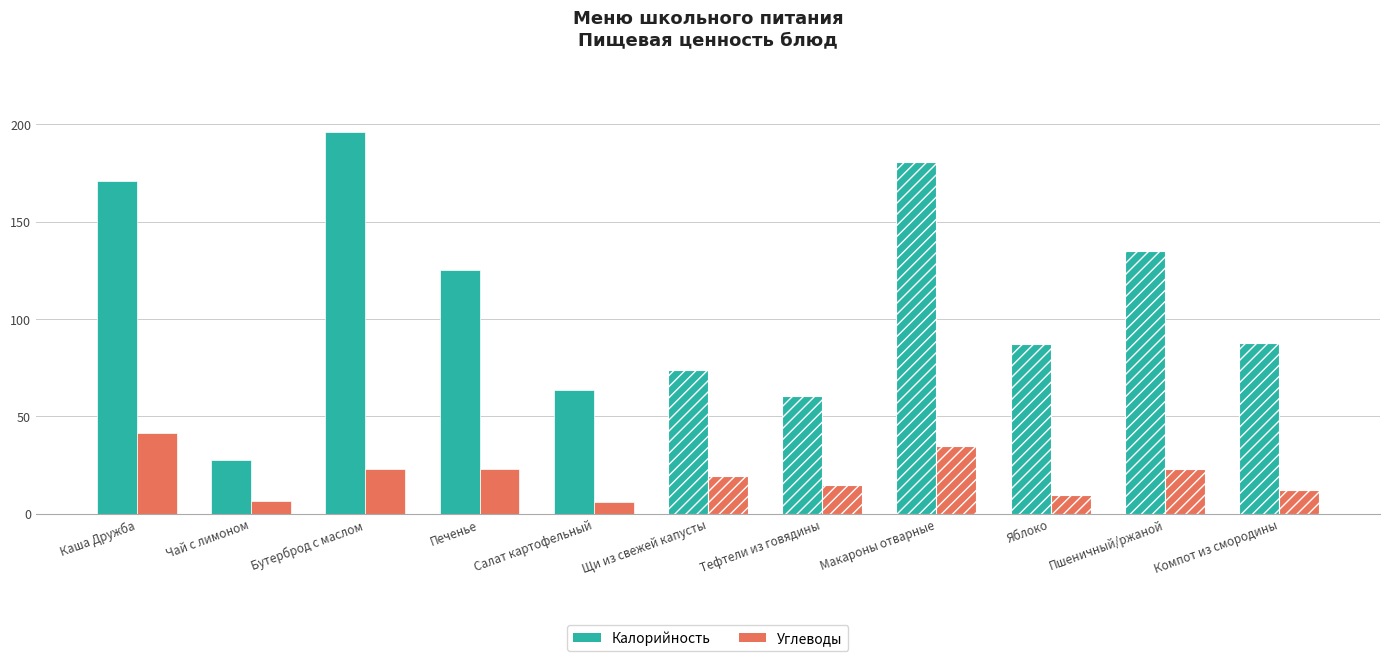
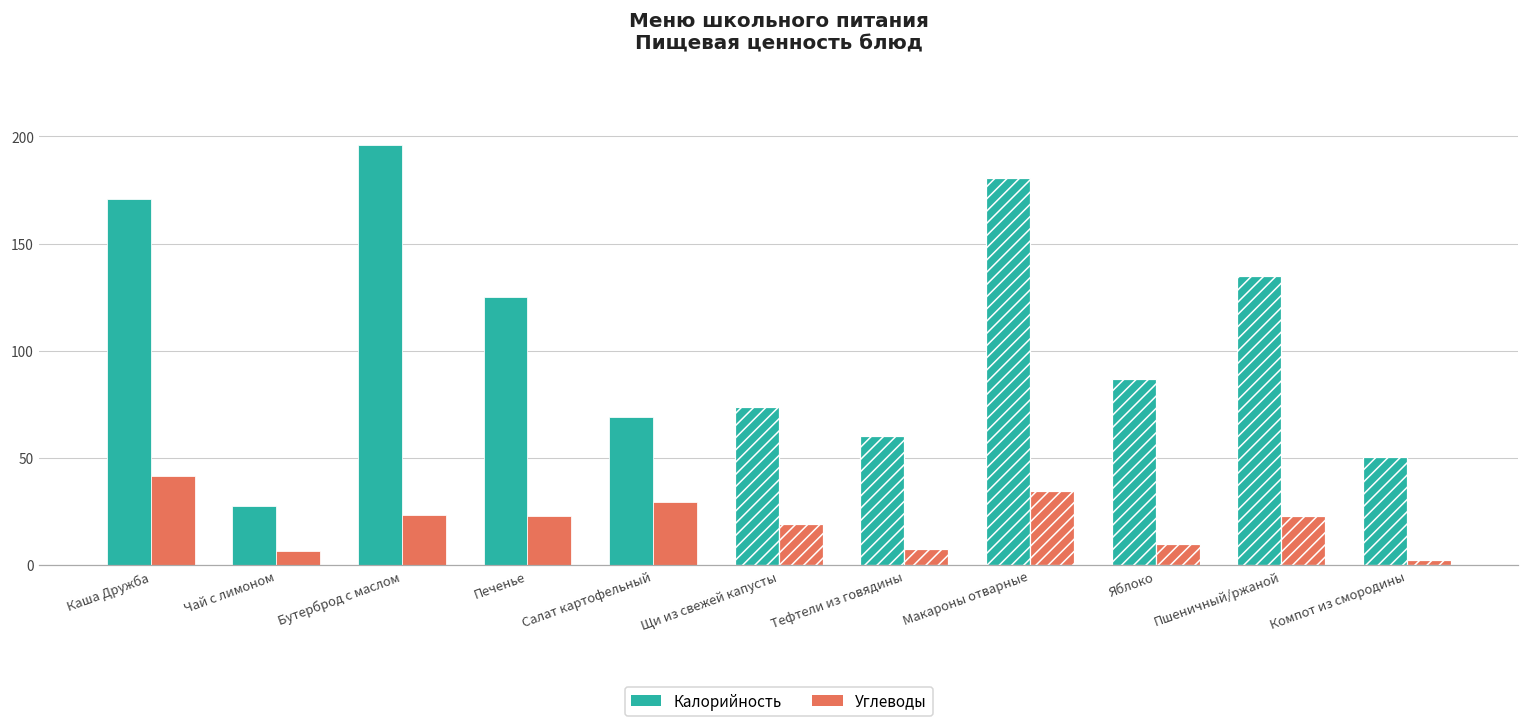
Калорийность, Салат картофельный: 64 -> 69
Углеводы, Салат картофельный: 6 -> 30
Углеводы, Тефтели из говядины: 15 -> 8
Калорийность, Компот из смородины: 88 -> 51
Углеводы, Компот из смородины: 12 -> 2
